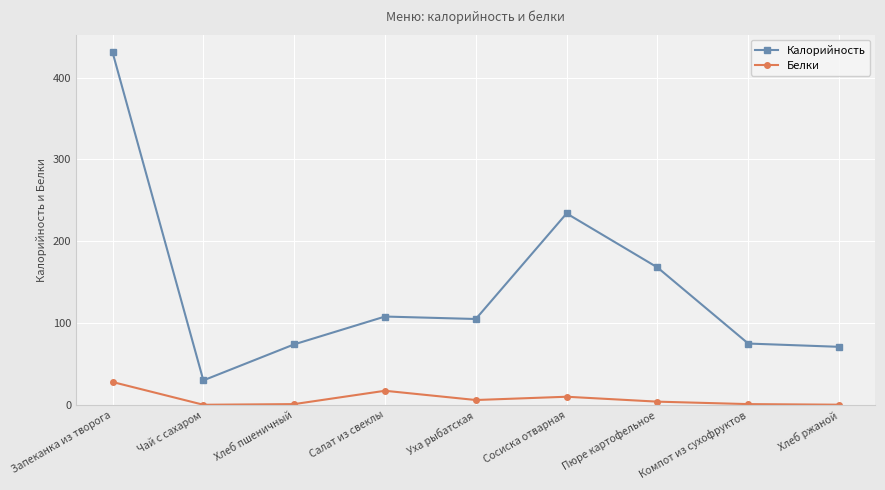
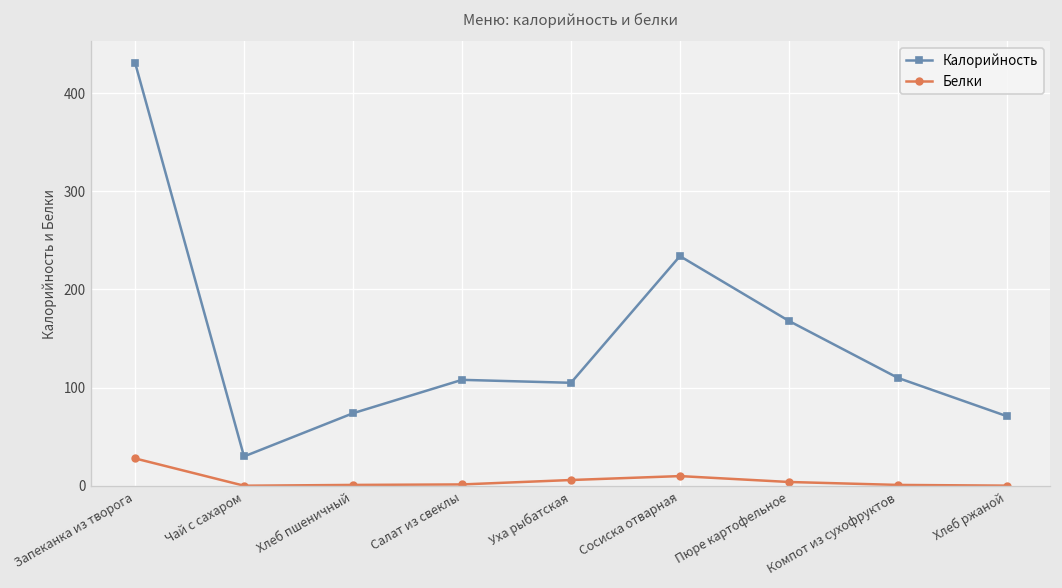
Белки, Салат из свеклы: 20 -> 0
Калорийность, Компот из сухофруктов: 80 -> 110
